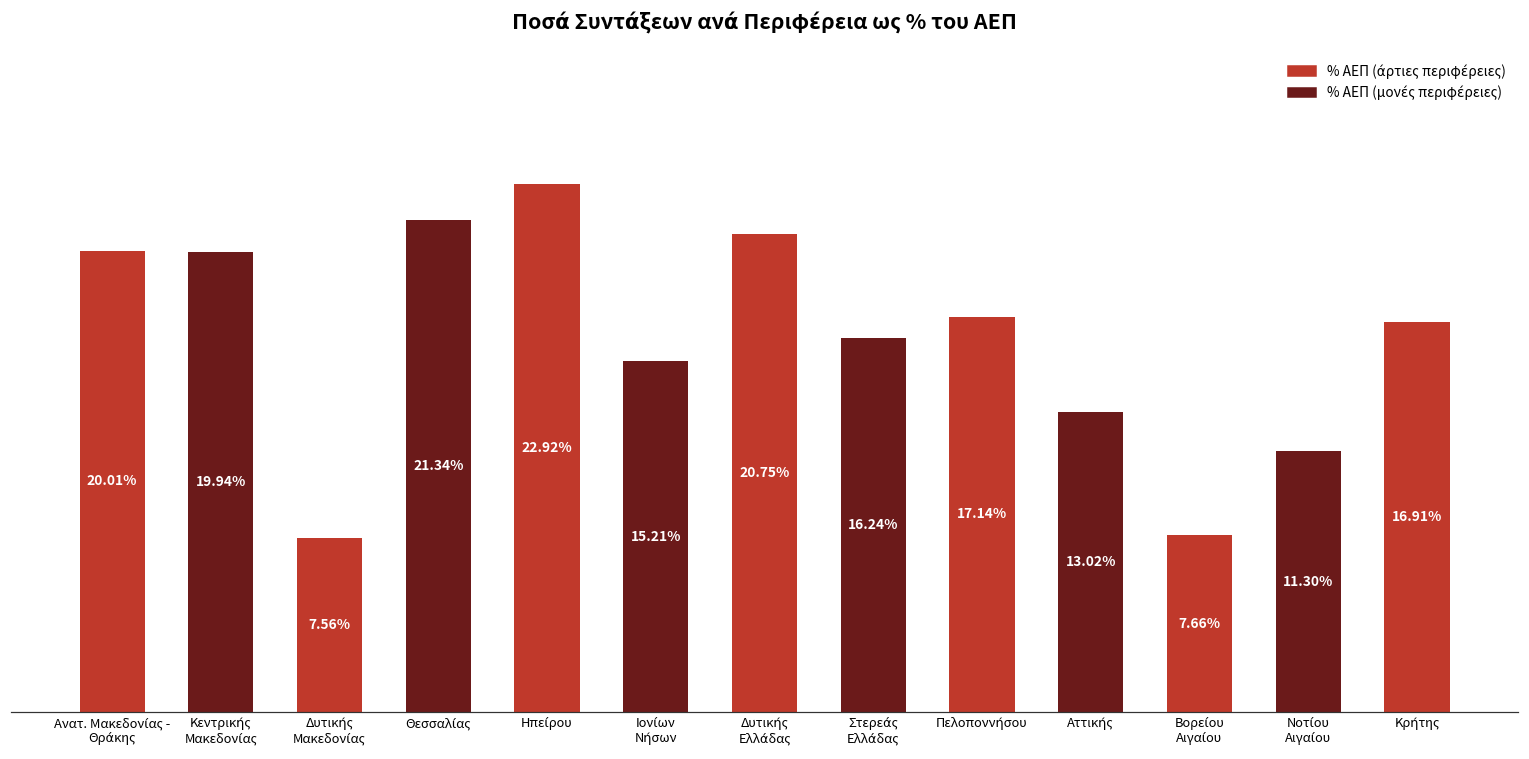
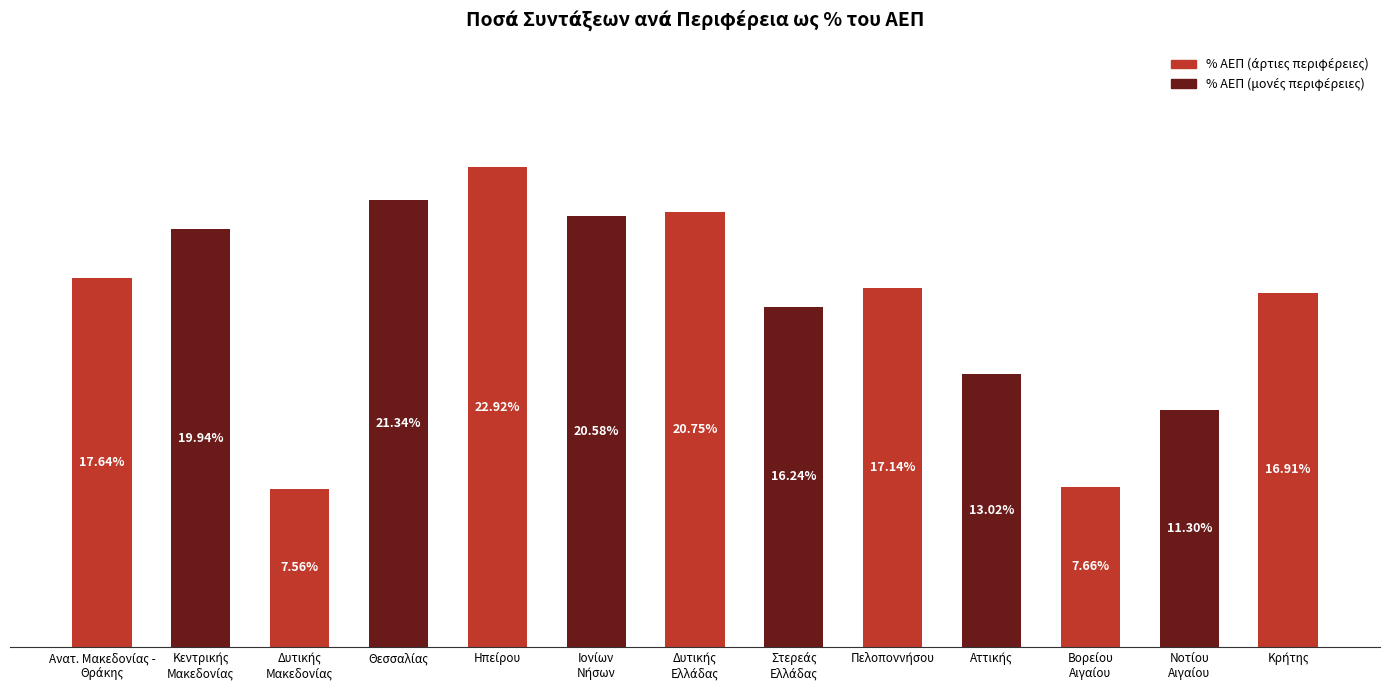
Ανατ. Μακεδονίας - Θράκης: 20.01% -> 17.64%
Ιονίων Νήσων: 15.21% -> 20.58%
